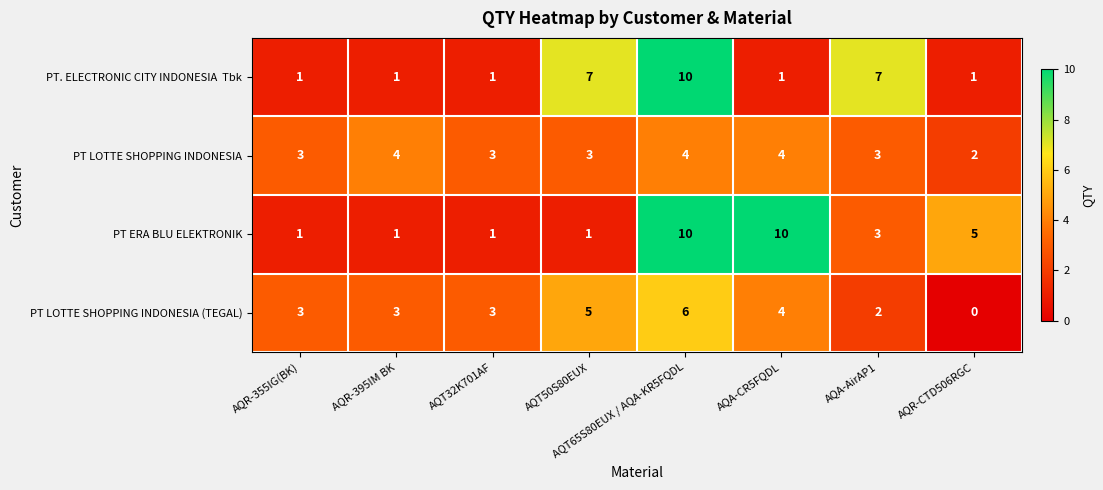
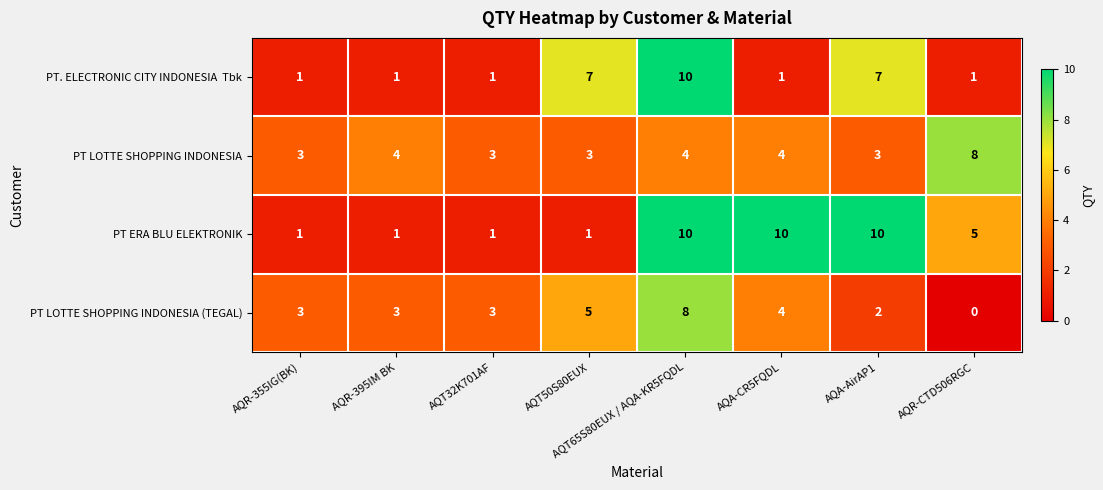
PT LOTTE SHOPPING INDONESIA, AQR-CTD506RGC: 2 -> 8
PT ERA BLU ELEKTRONIK, AQA-AirAP1: 3 -> 10
PT LOTTE SHOPPING INDONESIA (TEGAL), AQT65S80EUX / AQA-KR5FQDL: 6 -> 8
